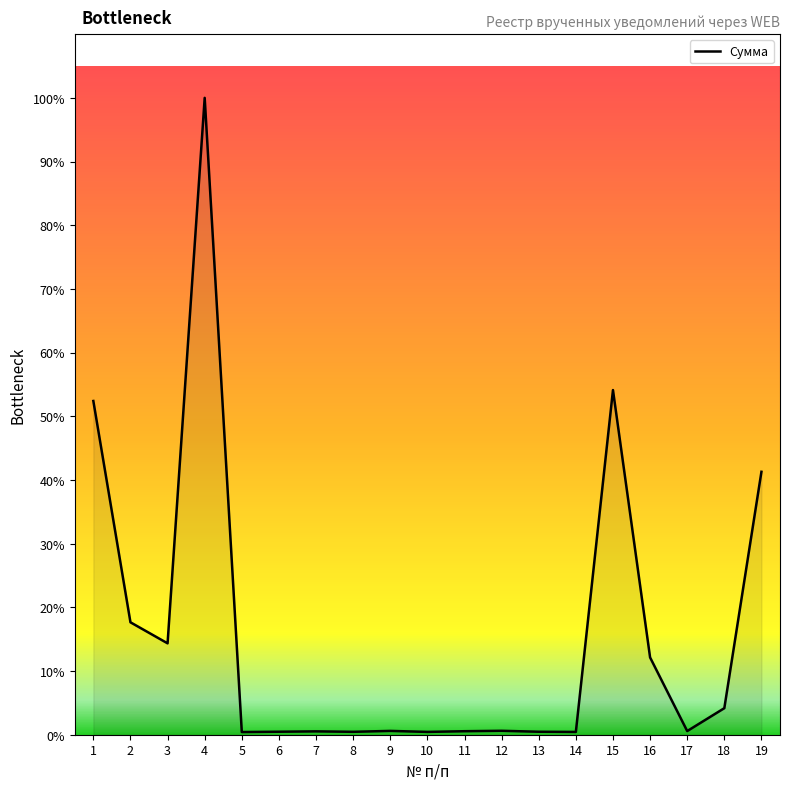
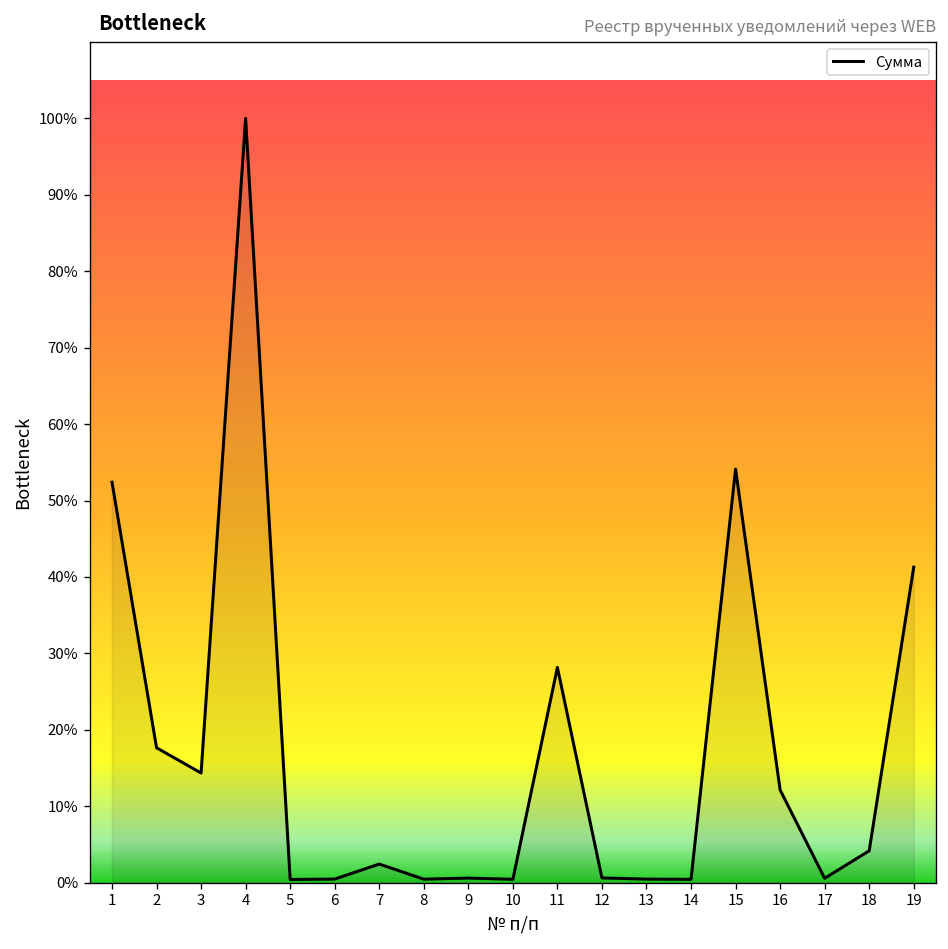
7: 1% -> 2%
11: 1% -> 28%
